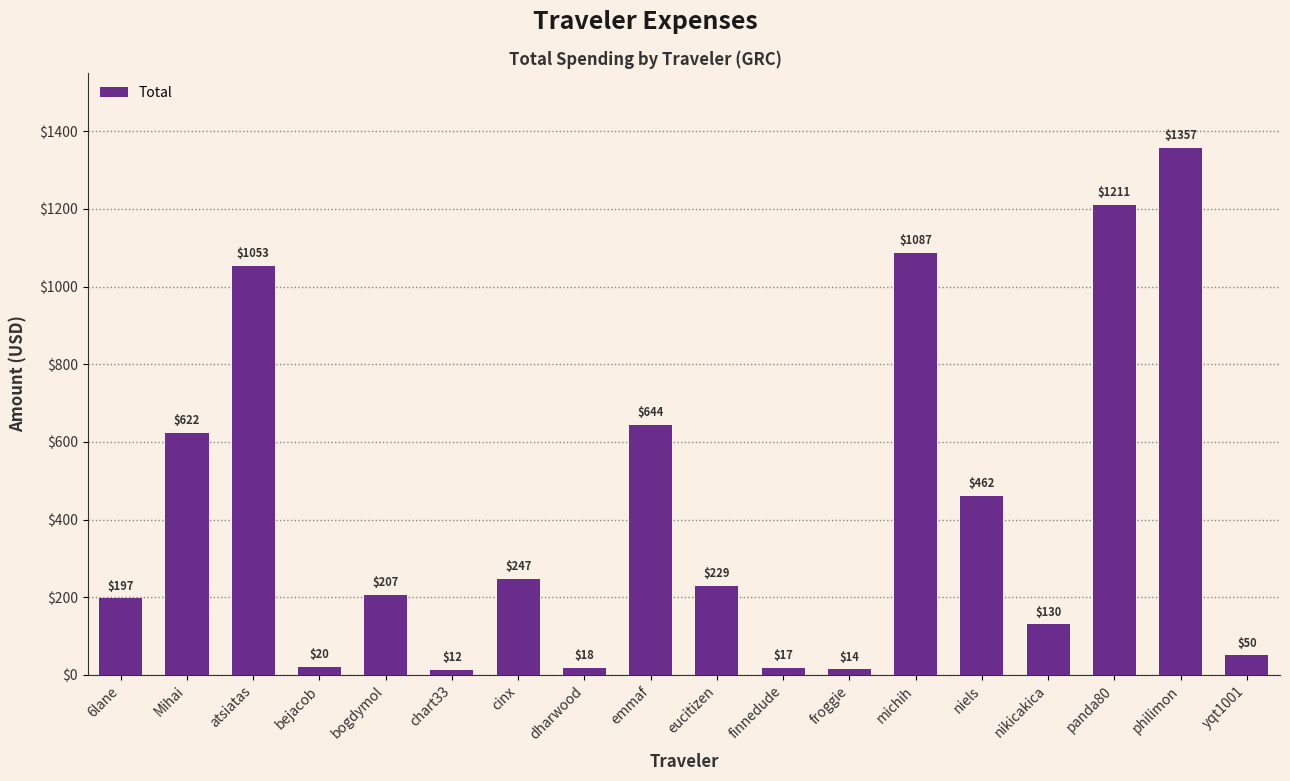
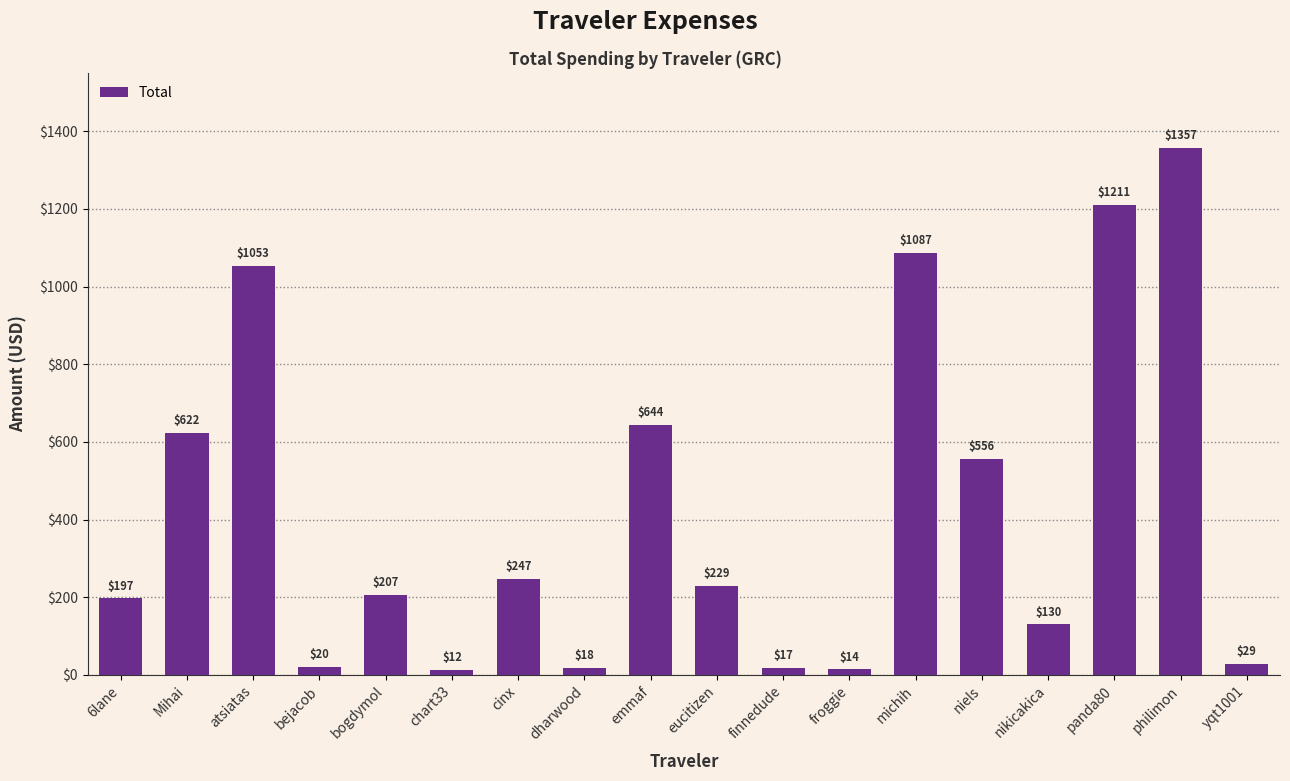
niels: $462 -> $556
yqt1001: $50 -> $29
